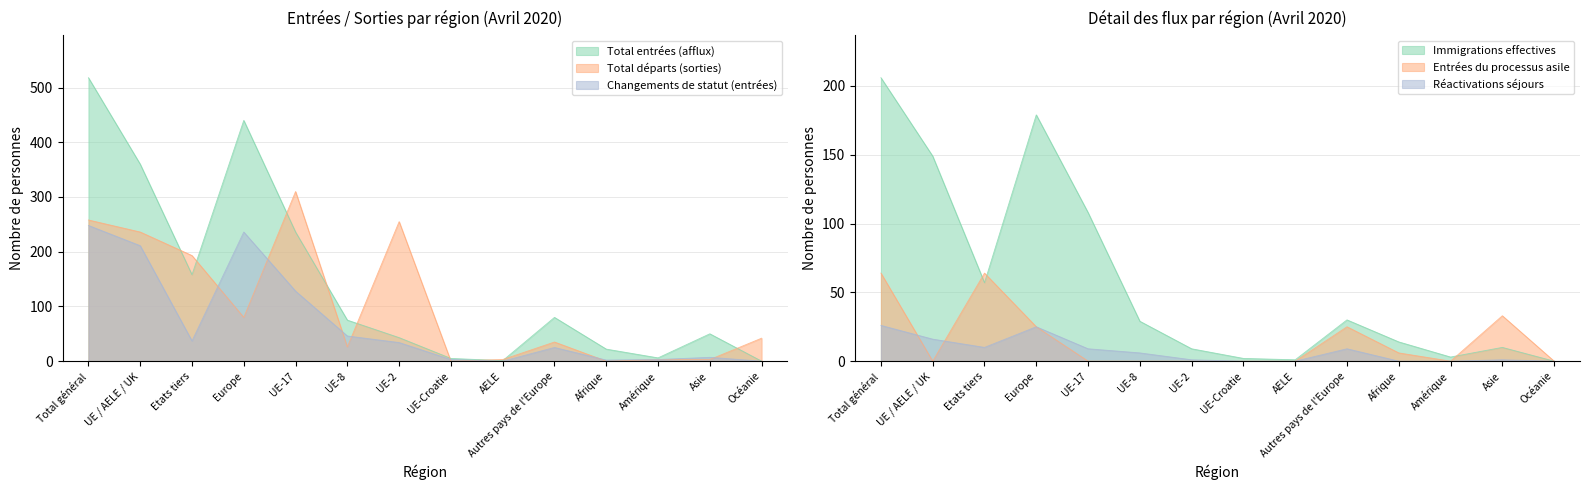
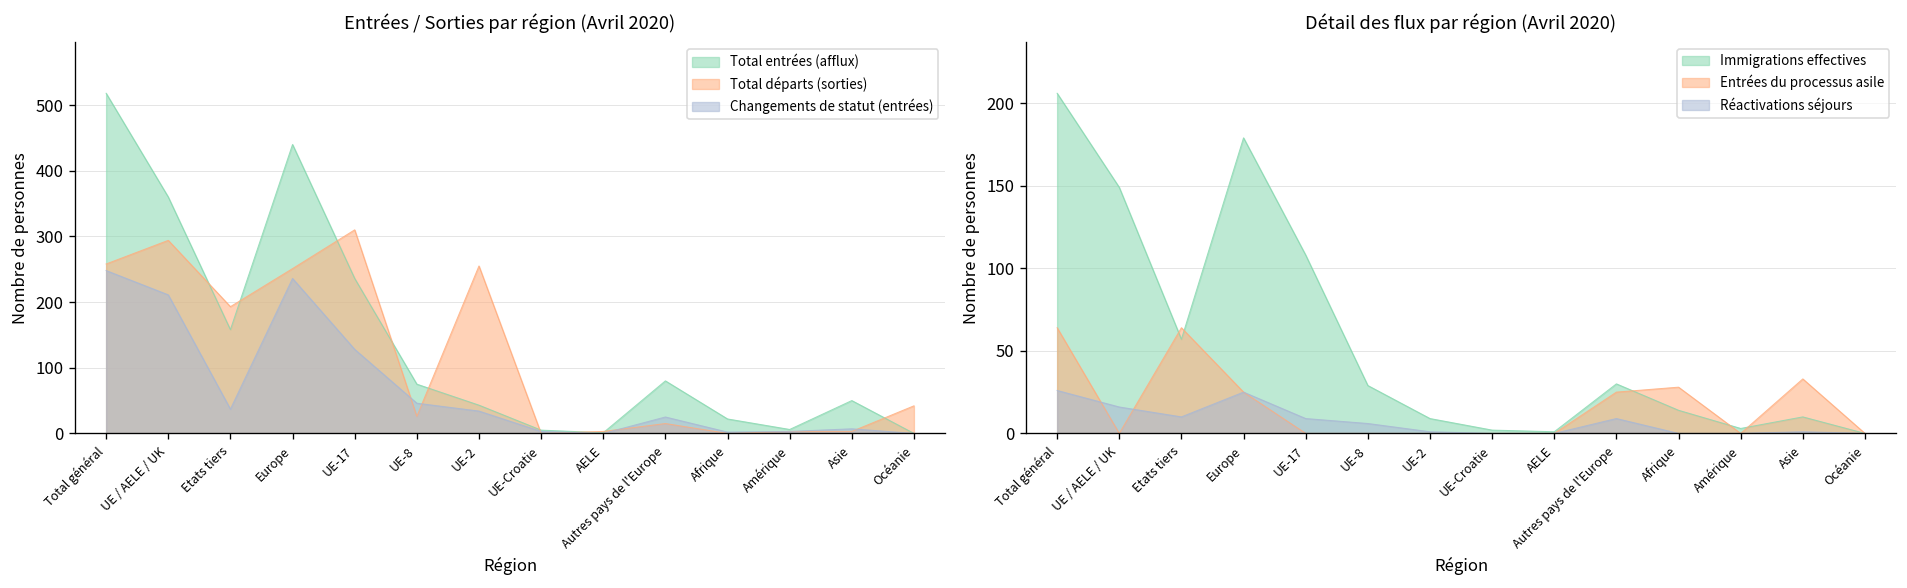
Entrées / Sorties par région (Avril 2020), Total départs (sorties), UE / AELE / UK: 240 -> 290
Entrées / Sorties par région (Avril 2020), Total départs (sorties), Europe: 80 -> 250
Entrées / Sorties par région (Avril 2020), Total départs (sorties), Autres pays de l'Europe: 40 -> 20
Détail des flux par région (Avril 2020), Entrées du processus asile, Afrique: 6 -> 28
